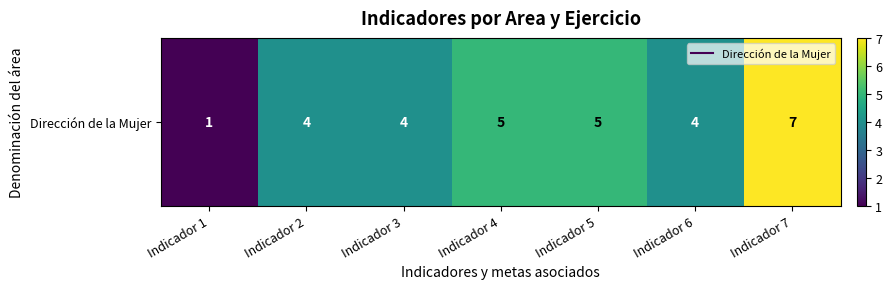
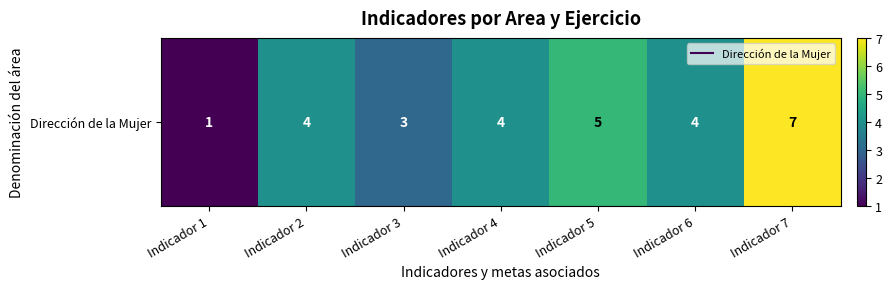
Dirección de la Mujer, Indicador 3: 4 -> 3
Dirección de la Mujer, Indicador 4: 5 -> 4
